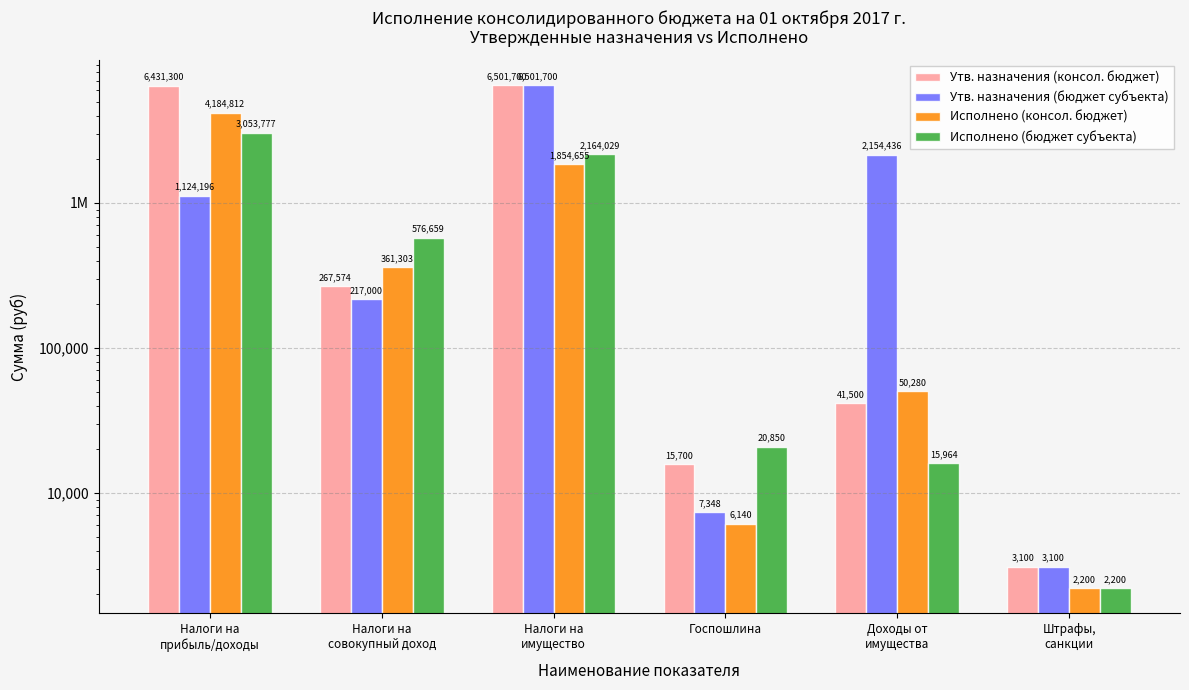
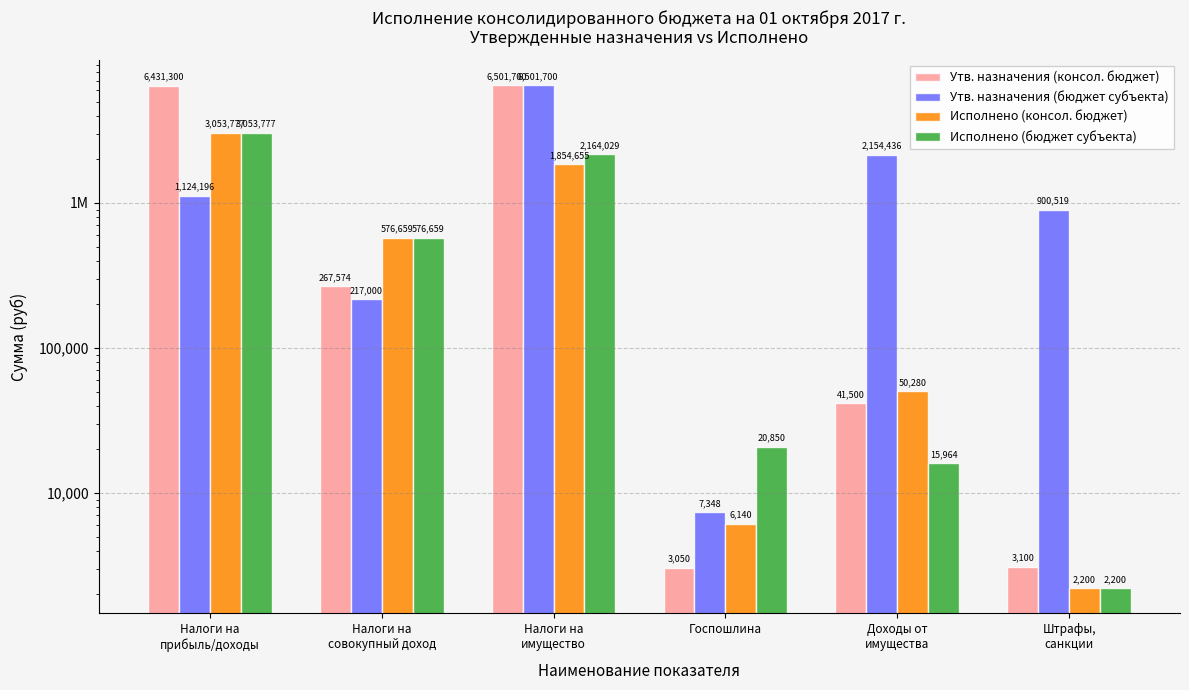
Исполнено (консол. бюджет), Налоги на прибыль/доходы: 4,184,812 -> 3,053,777
Исполнено (консол. бюджет), Налоги на совокупный доход: 361,303 -> 576,659
Утв. назначения (консол. бюджет), Госпошлина: 15,700 -> 3,050
Утв. назначения (бюджет субъекта), Штрафы, санкции: 3,100 -> 900,519
